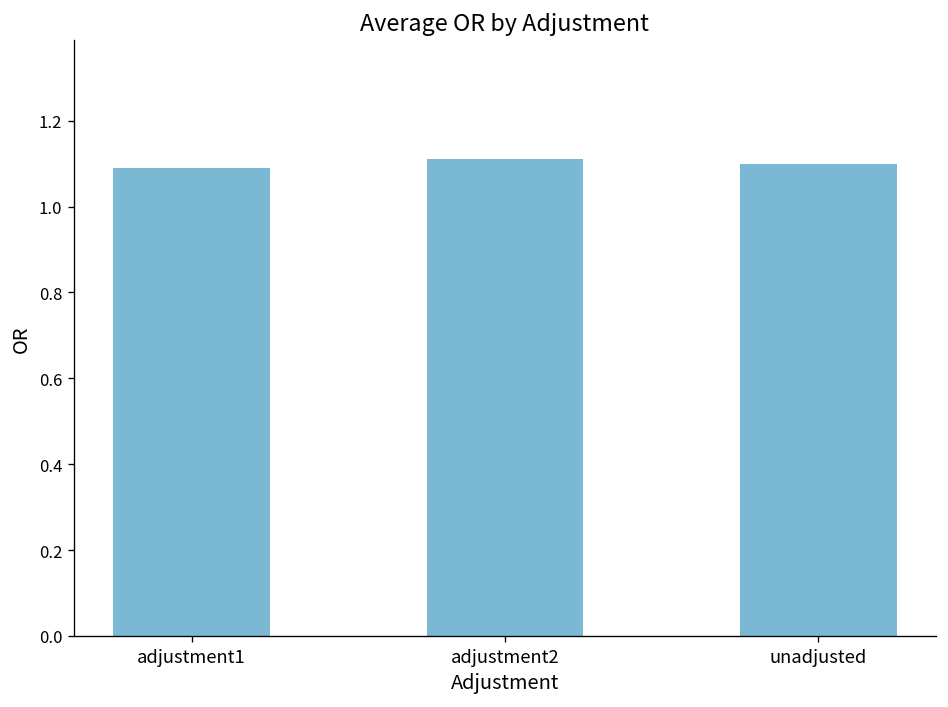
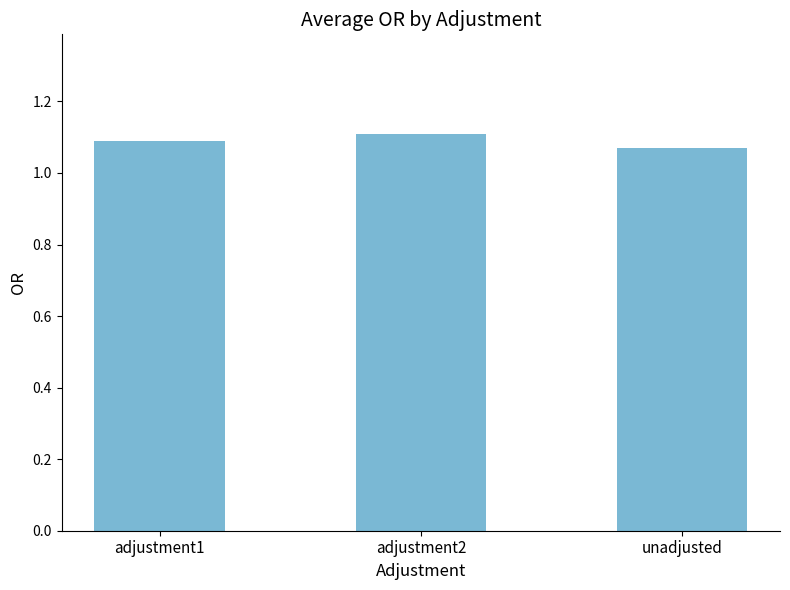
unadjusted: 1.10 -> 1.07
